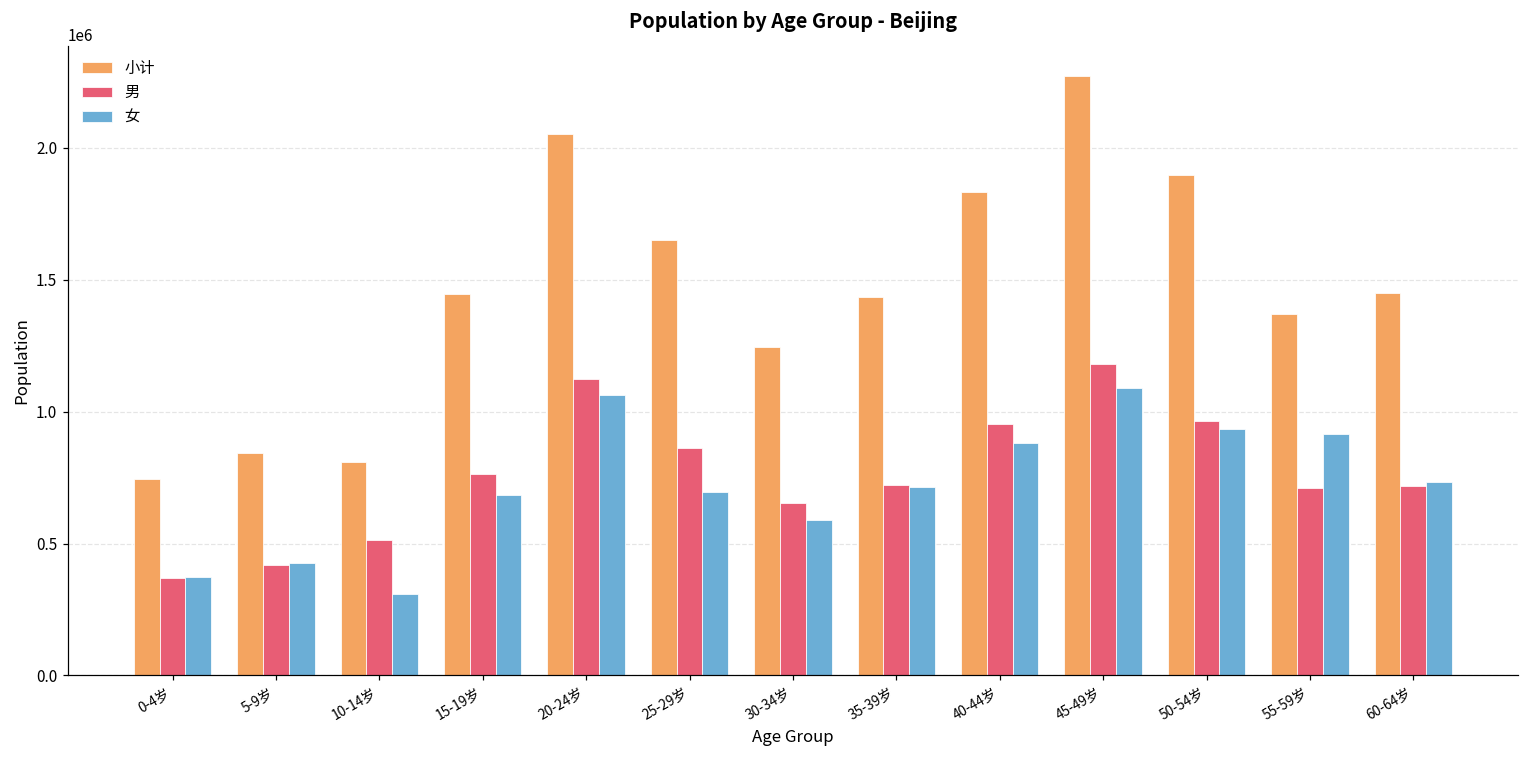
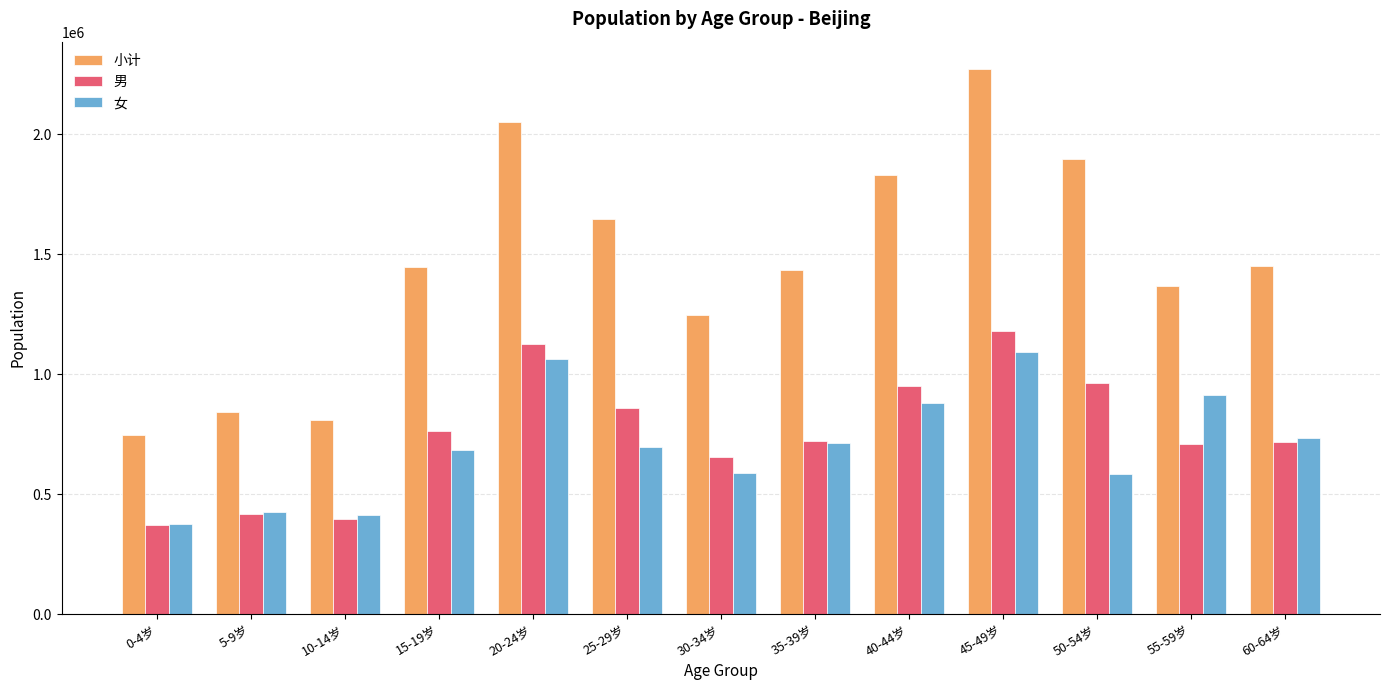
男, 10-14岁: 510000 -> 400000
女, 10-14岁: 310000 -> 410000
女, 50-54岁: 930000 -> 580000
